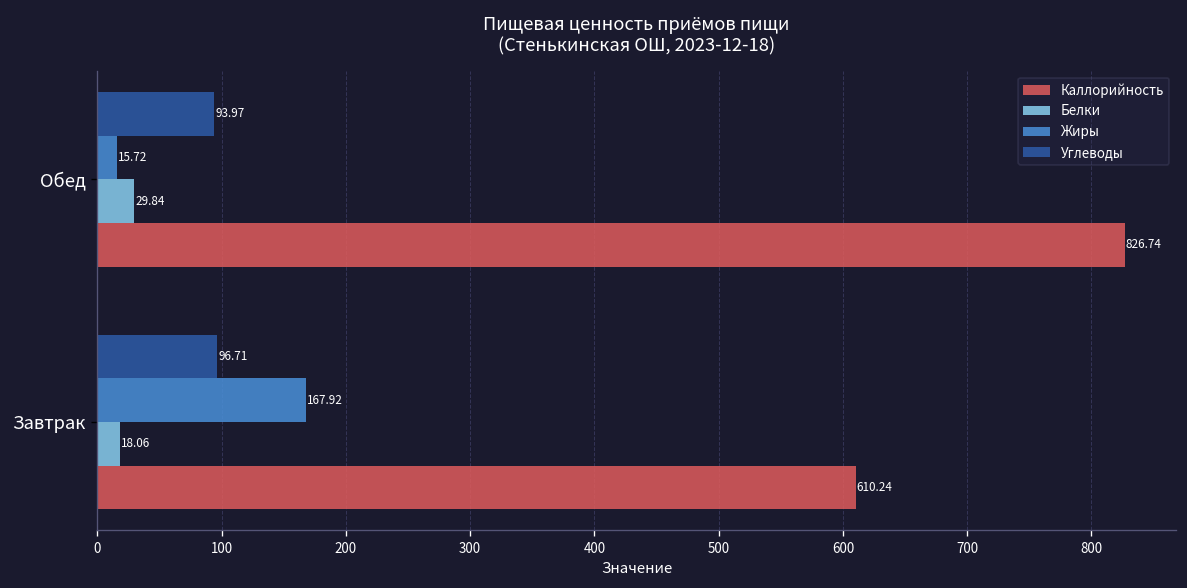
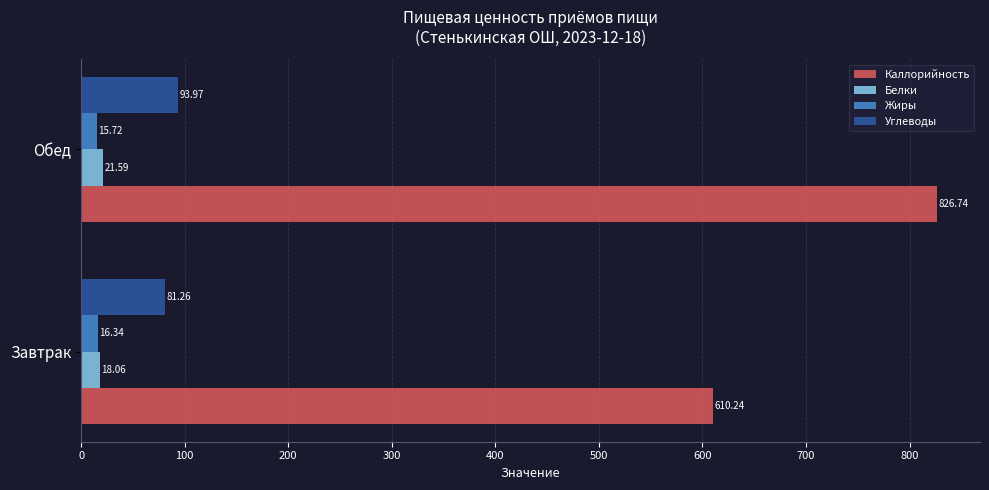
Белки, Обед: 29.84 -> 21.59
Углеводы, Завтрак: 96.71 -> 81.26
Жиры, Завтрак: 167.92 -> 16.34
